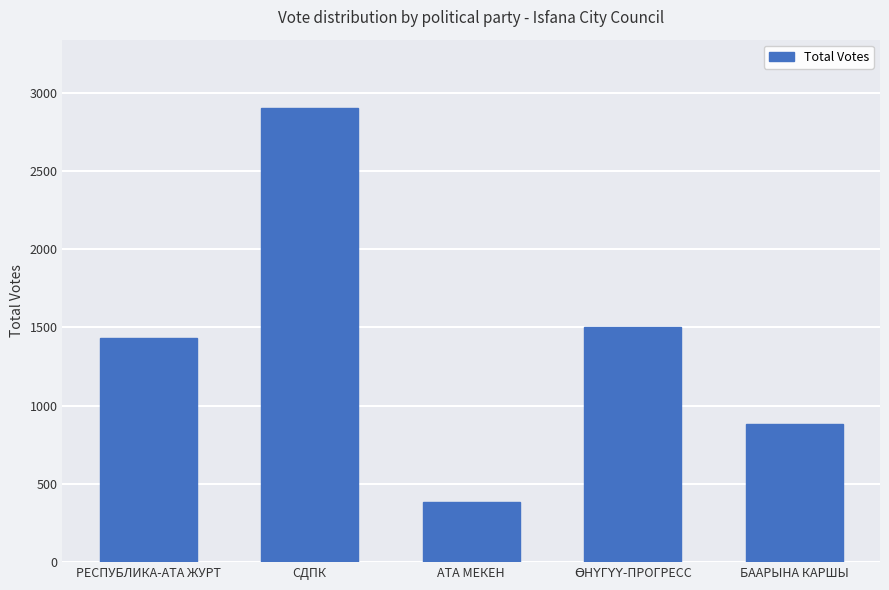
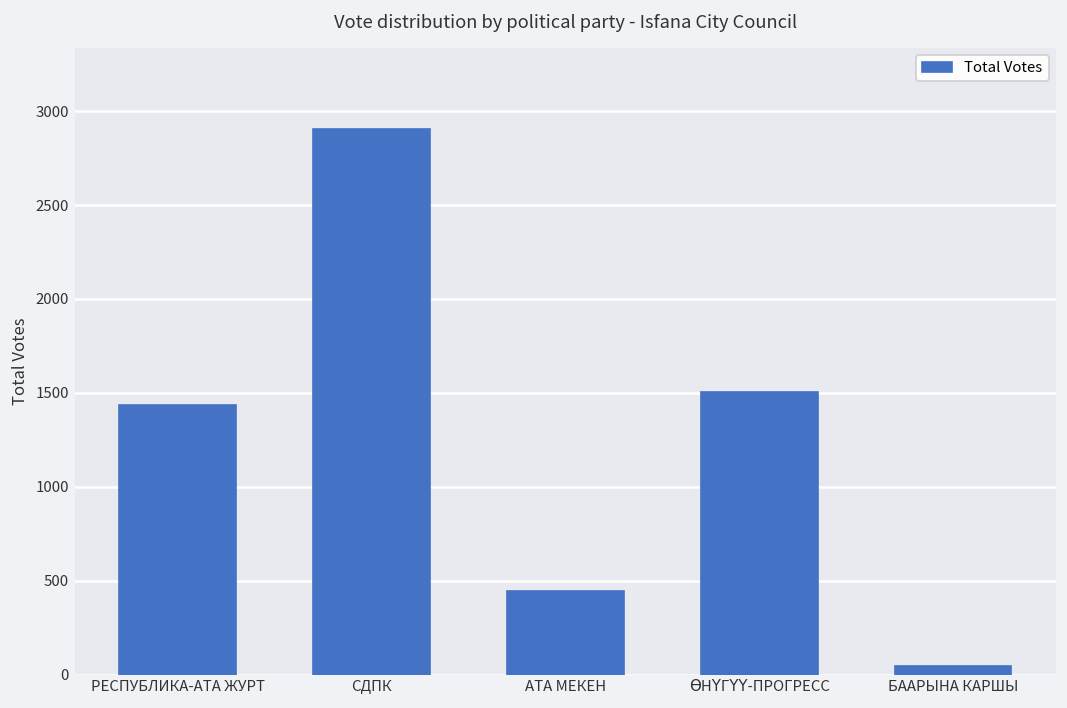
АТА МЕКЕН: 380 -> 440
БААРЫНА КАРШЫ: 880 -> 50
